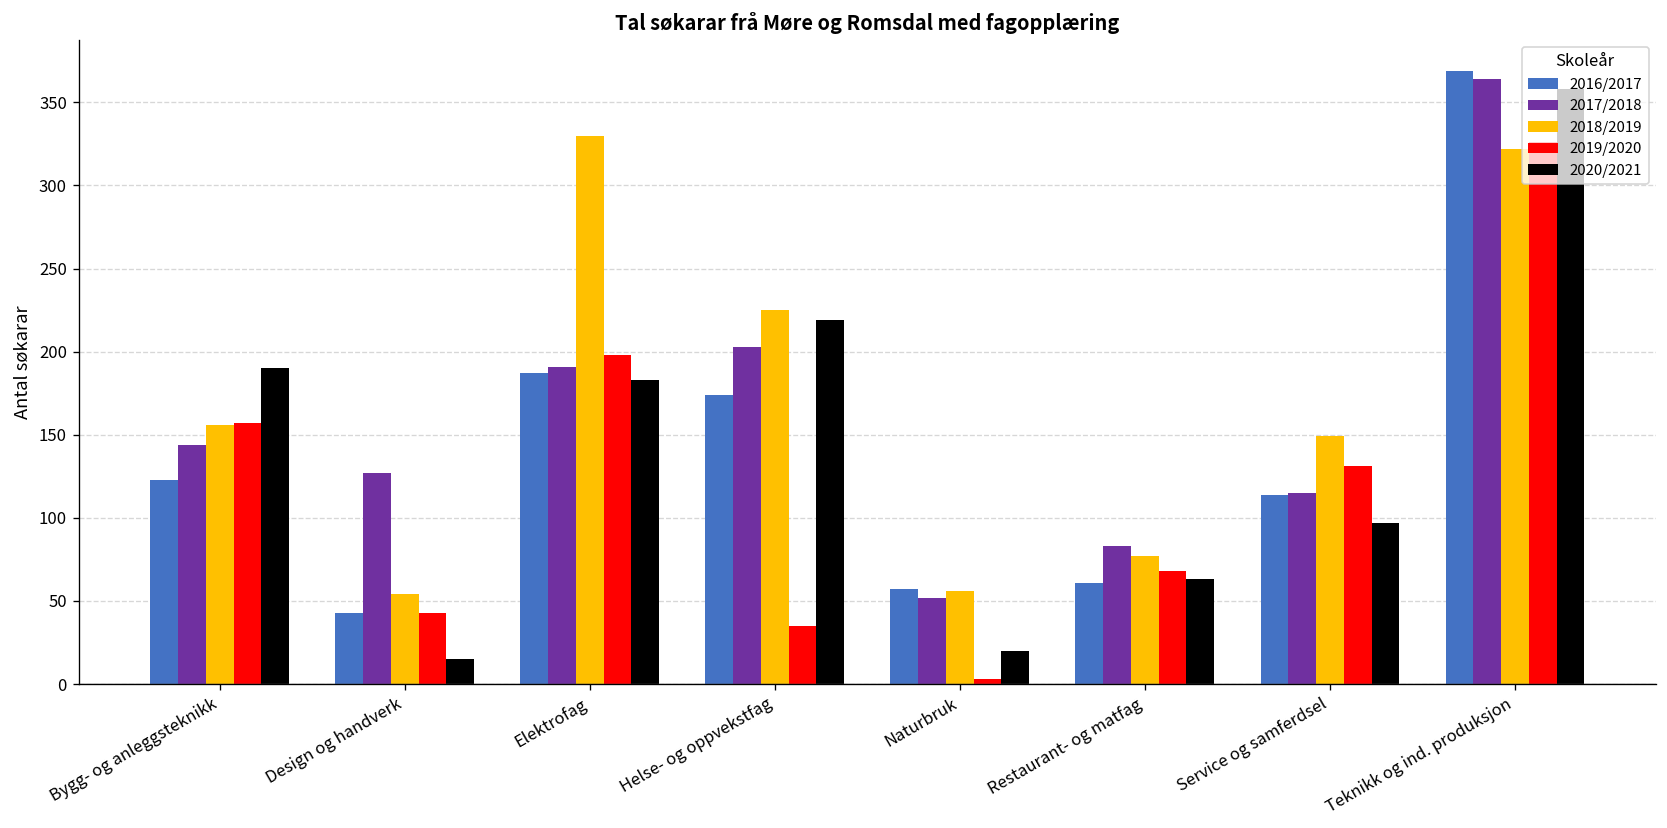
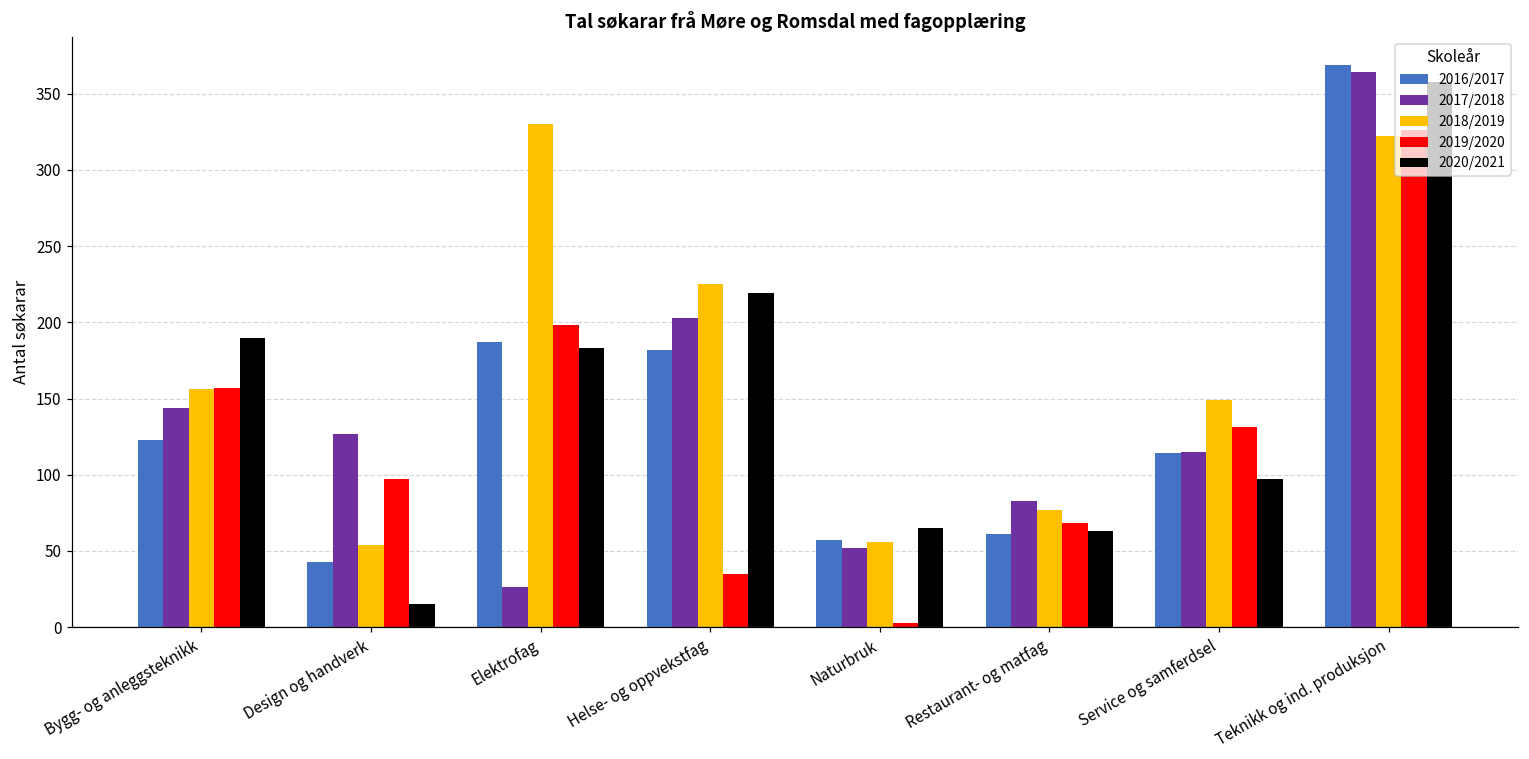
2019/2020, Design og handverk: 43 -> 97
2017/2018, Elektrofag: 191 -> 26
2016/2017, Helse- og oppvekstfag: 174 -> 182
2020/2021, Naturbruk: 20 -> 65
